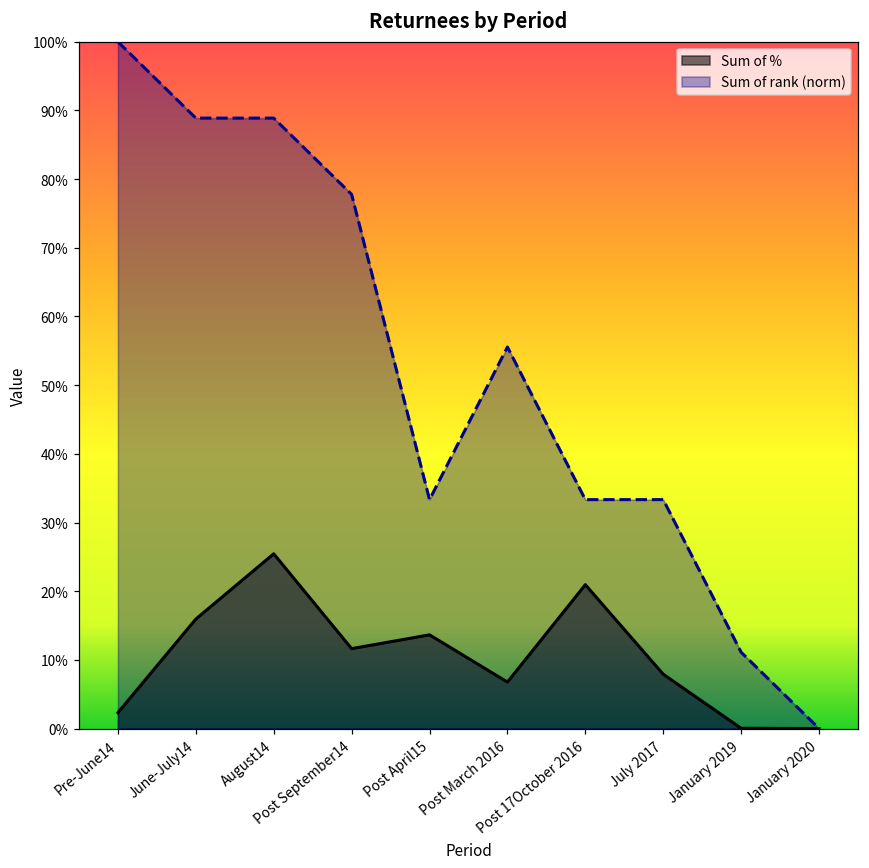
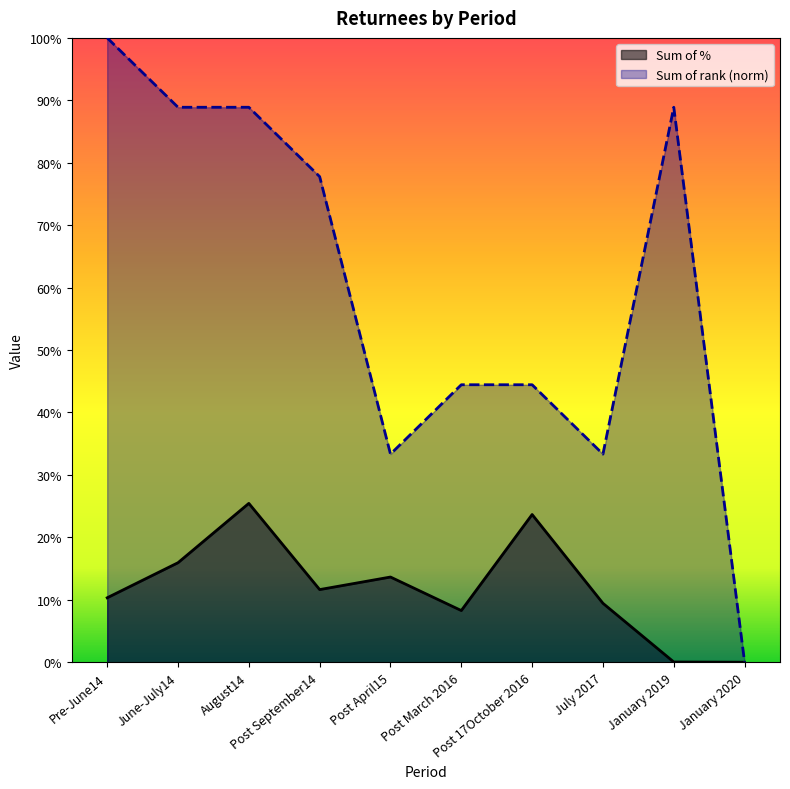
Sum of %, Pre-June14: 2% -> 10%
Sum of %, Post March 2016: 7% -> 8%
Sum of rank (norm), Post March 2016: 56% -> 44%
Sum of %, Post 17October 2016: 21% -> 24%
Sum of rank (norm), Post 17October 2016: 33% -> 44%
Sum of %, July 2017: 8% -> 9%
Sum of rank (norm), January 2019: 11% -> 89%
